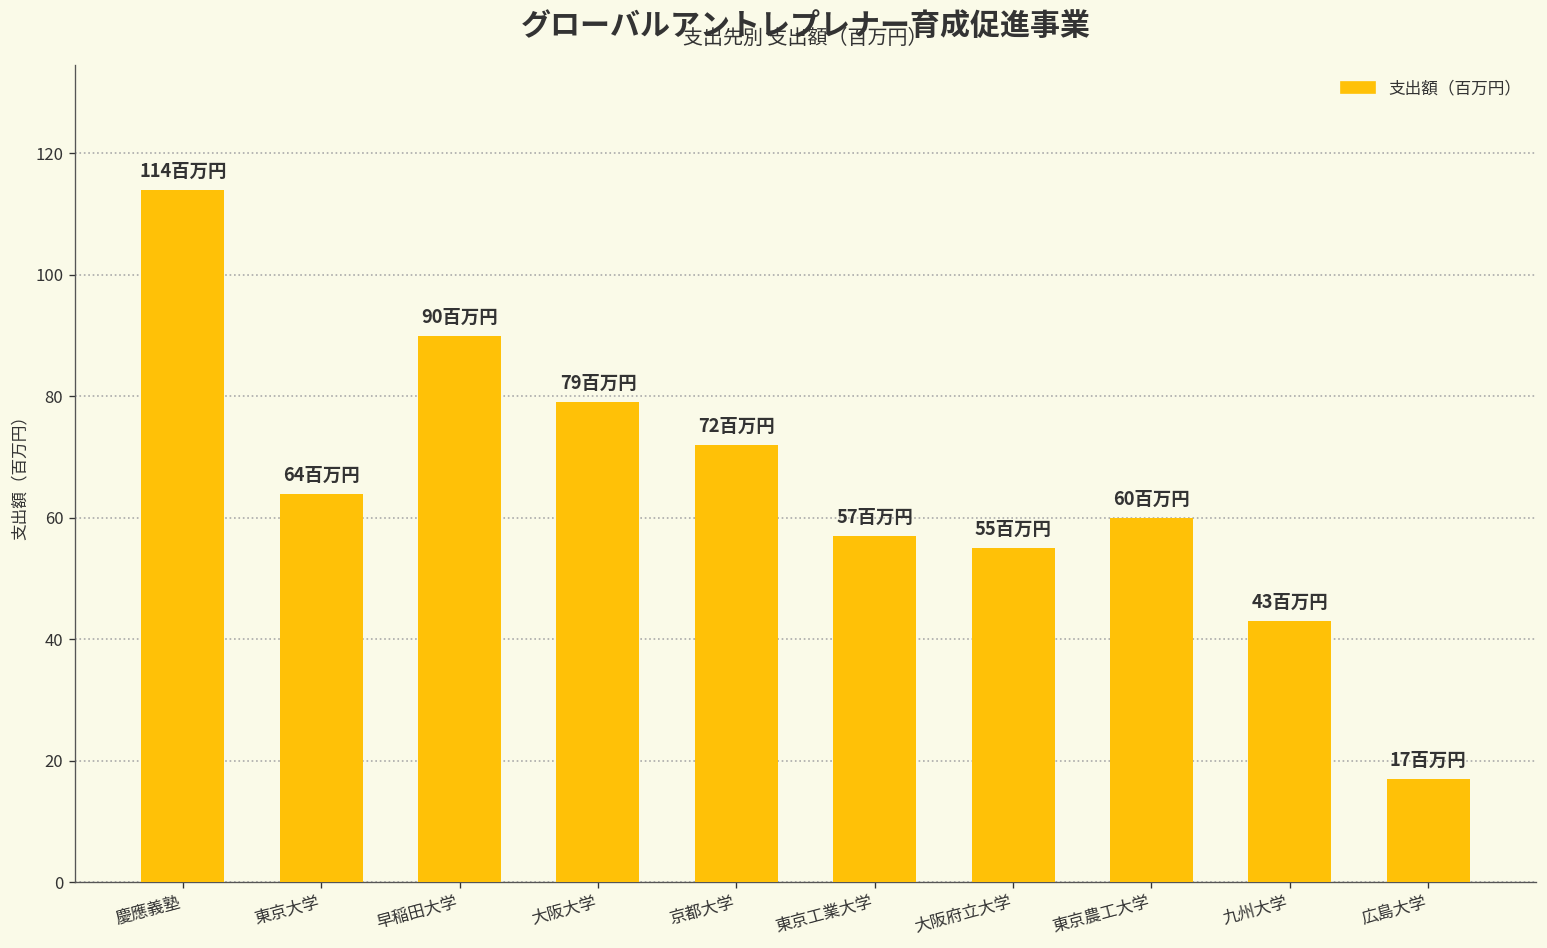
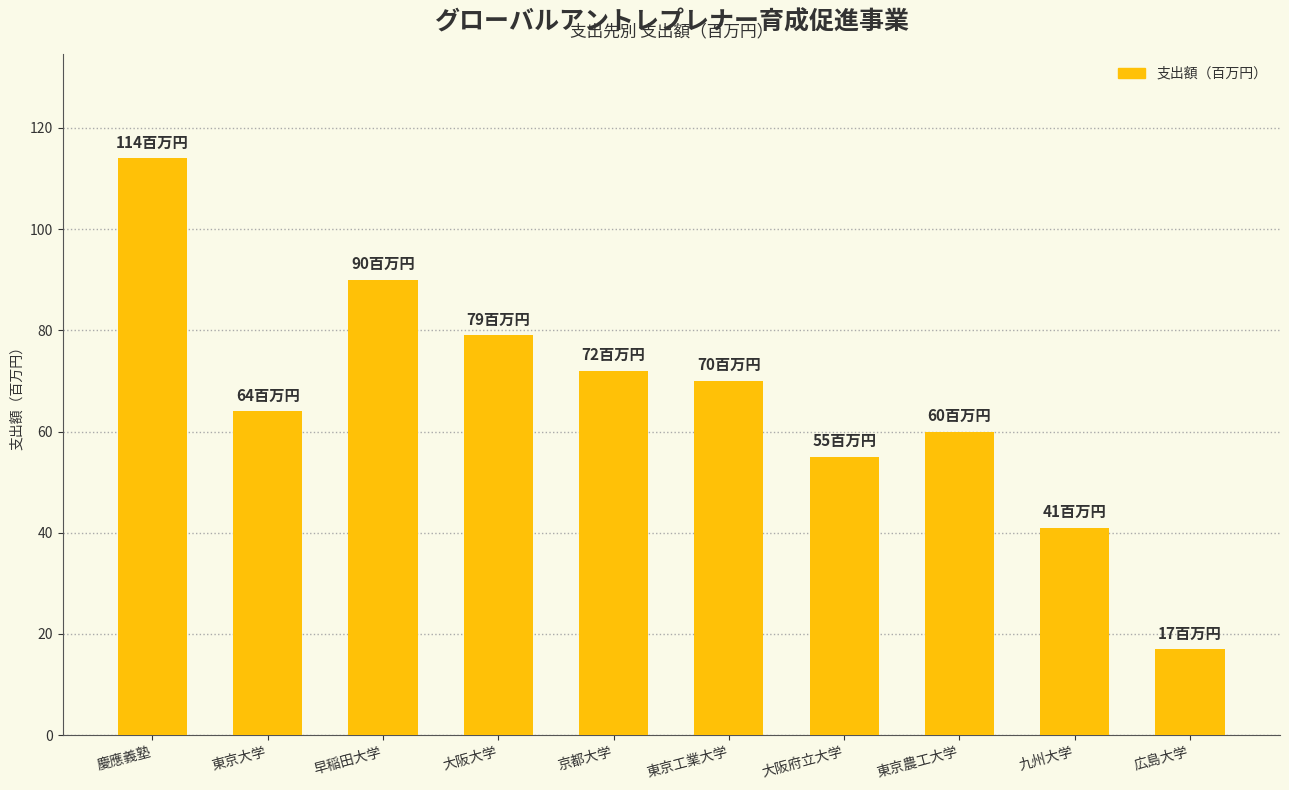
東京工業大学: 57 -> 70
九州大学: 43 -> 41
